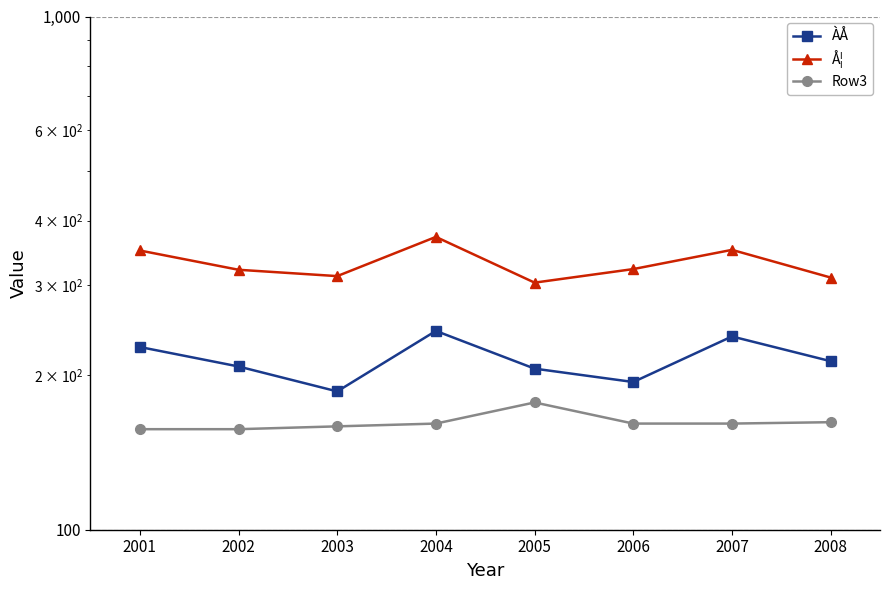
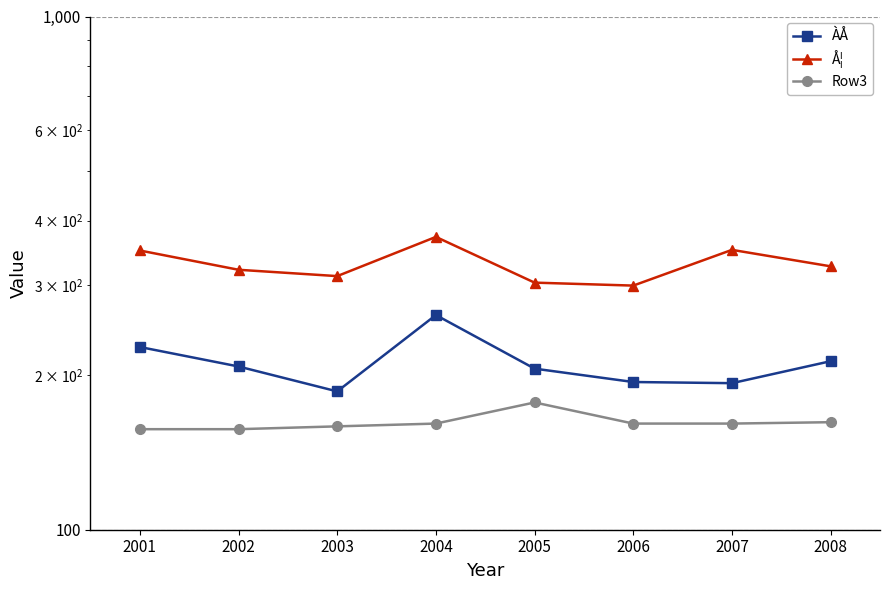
ÀÅ, 2004: 240 -> 260
Å¦, 2006: 320 -> 300
ÀÅ, 2007: 240 -> 193
Å¦, 2008: 310 -> 330
